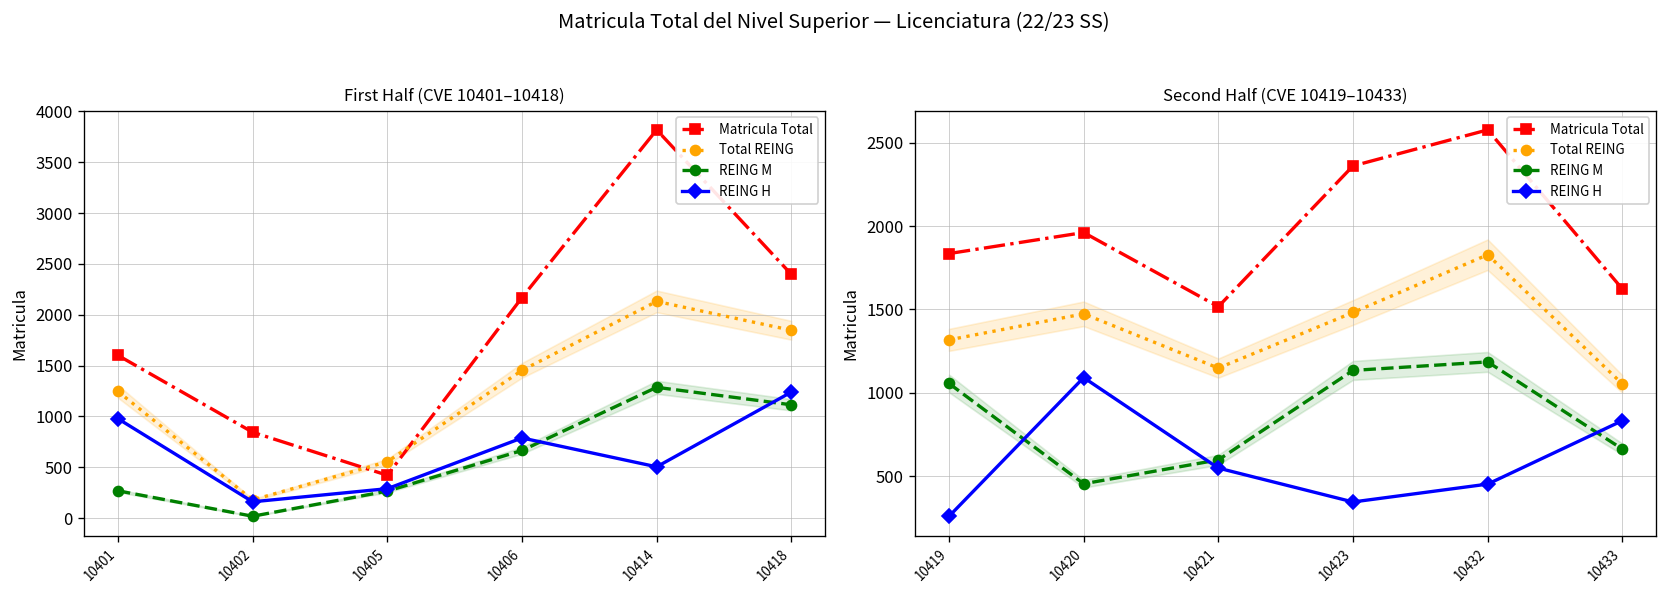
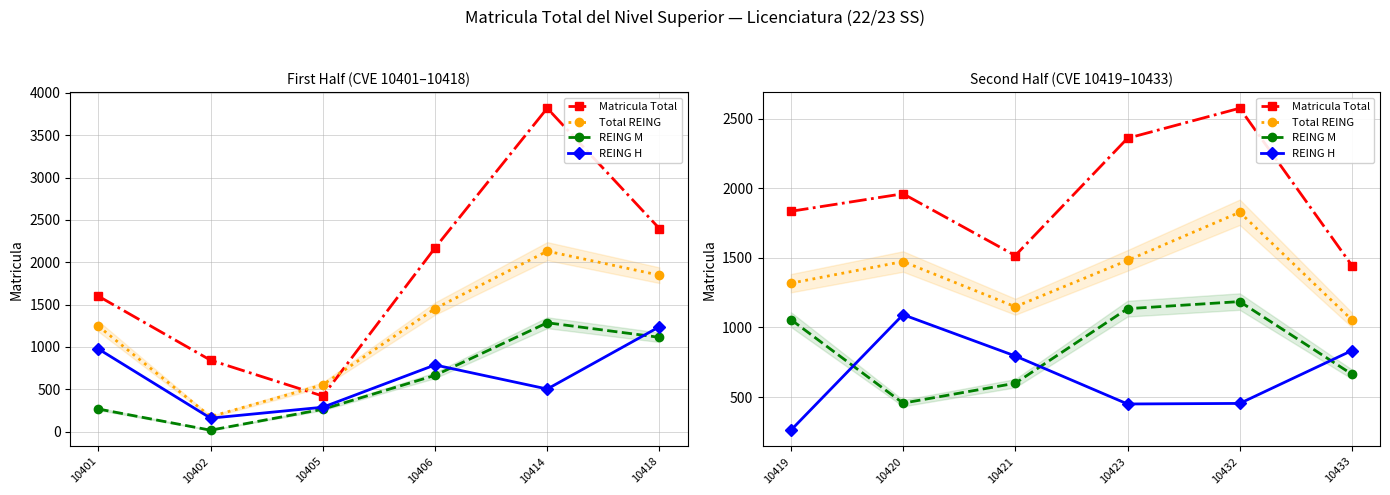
Second Half (CVE 10419–10433), REING H, 10421: 550 -> 800
Second Half (CVE 10419–10433), REING H, 10423: 350 -> 450
Second Half (CVE 10419–10433), Matricula Total, 10433: 1620 -> 1450
